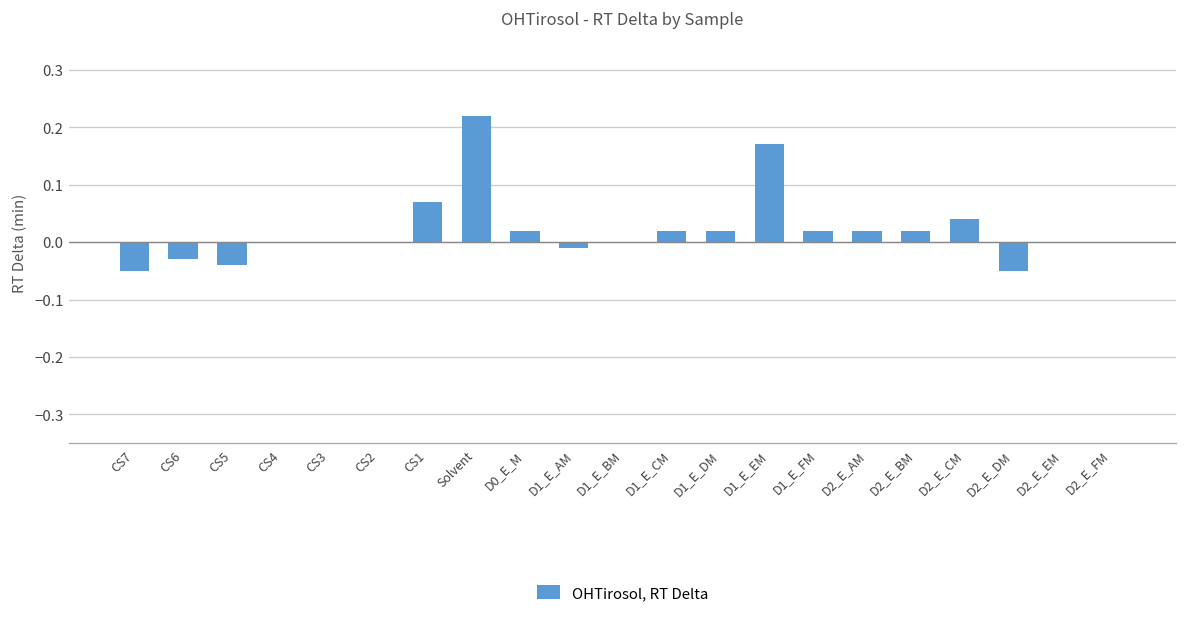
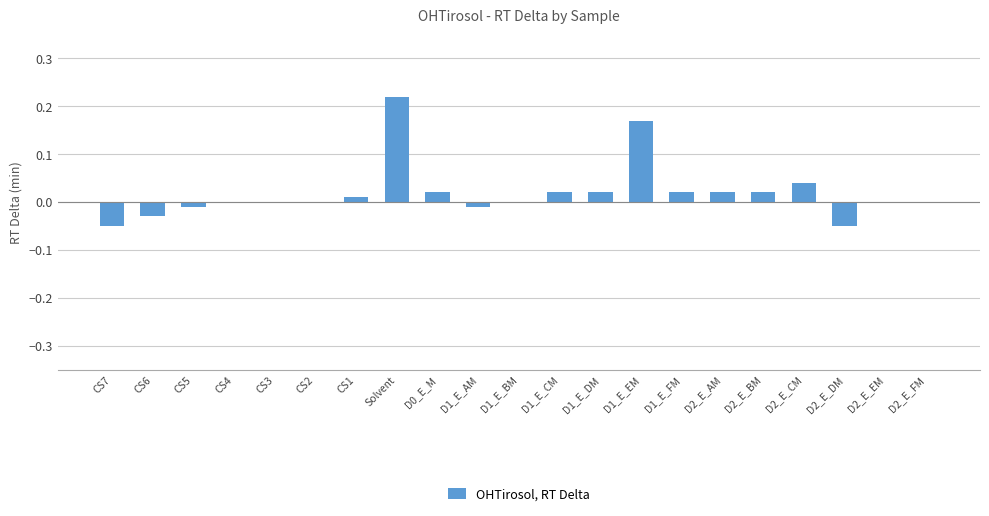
CS5: -0.04 -> -0.01
CS1: 0.07 -> 0.01
